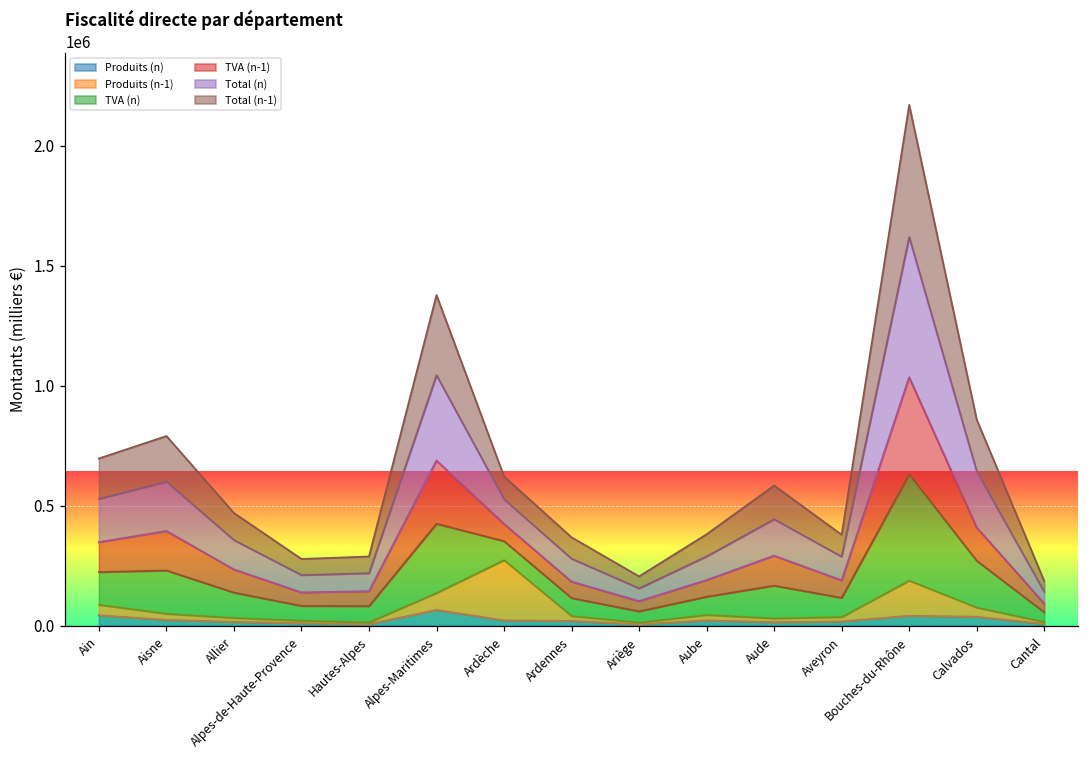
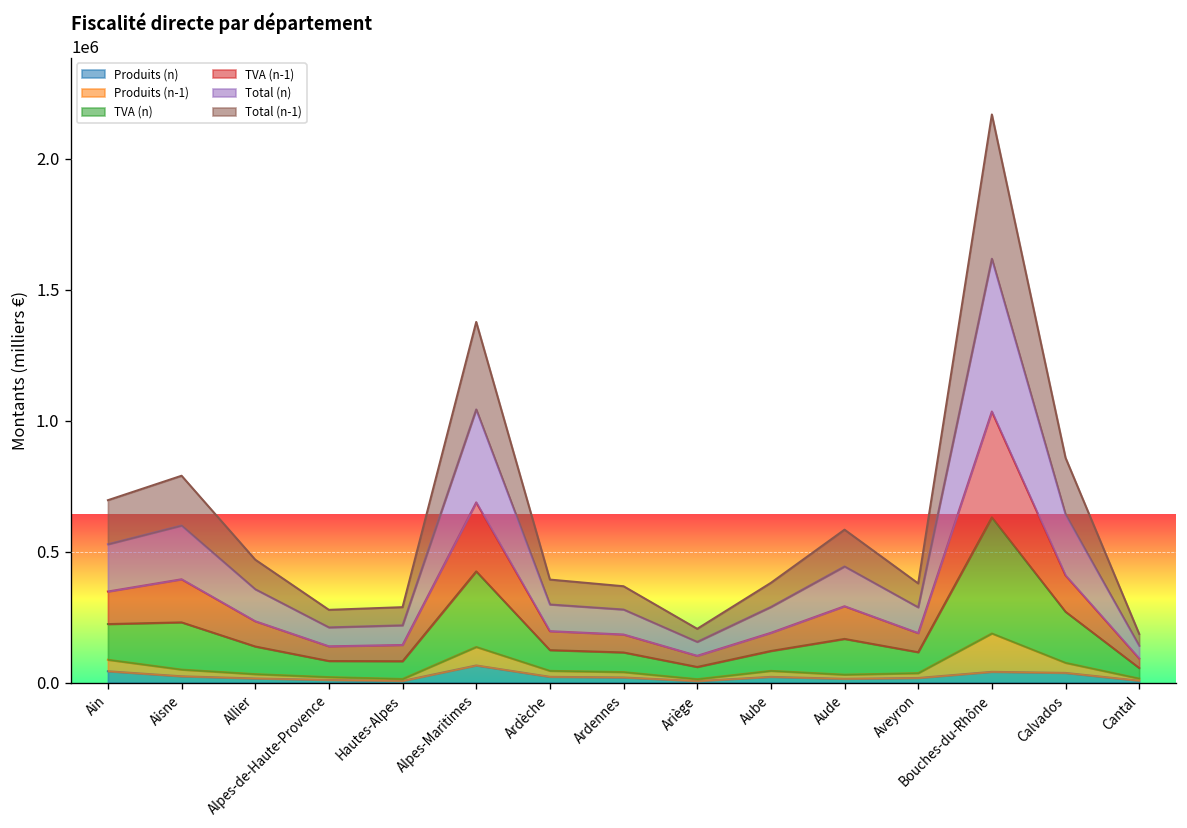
Produits (n-1), Ardèche: 250000 -> 20000
